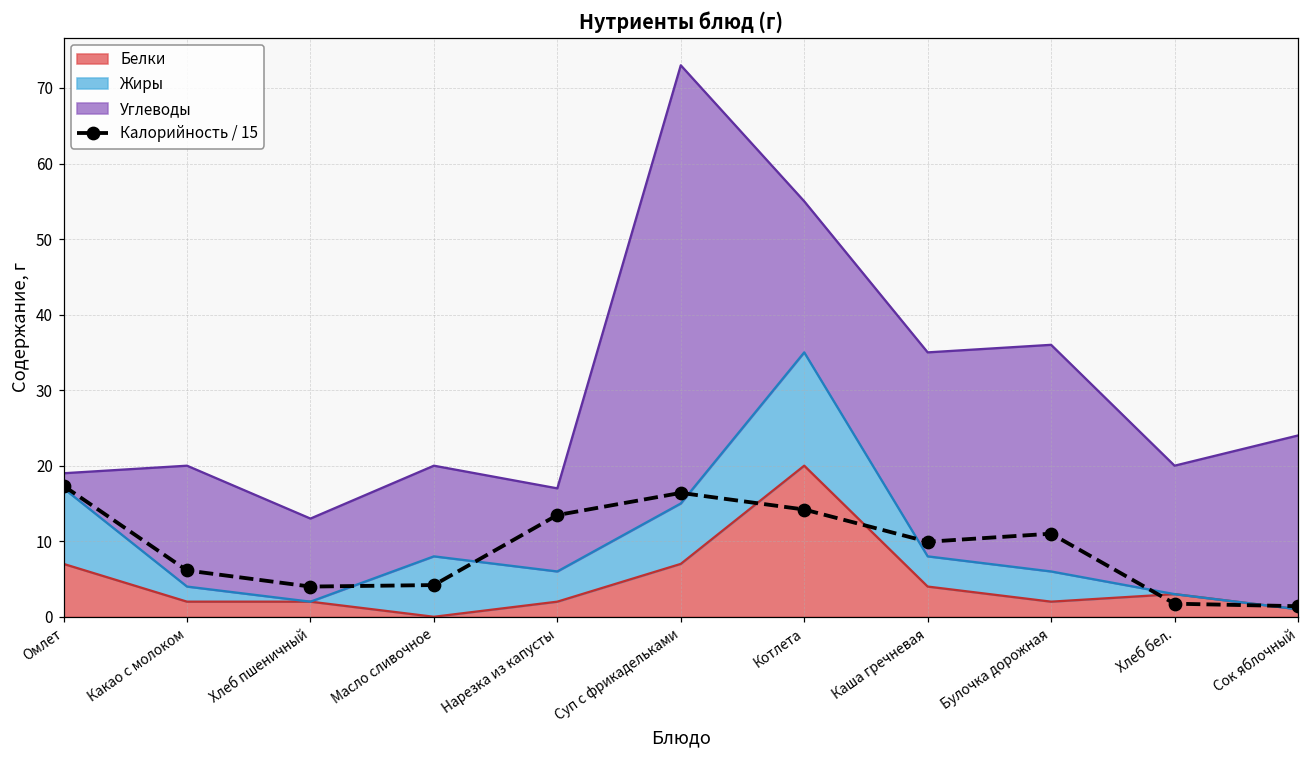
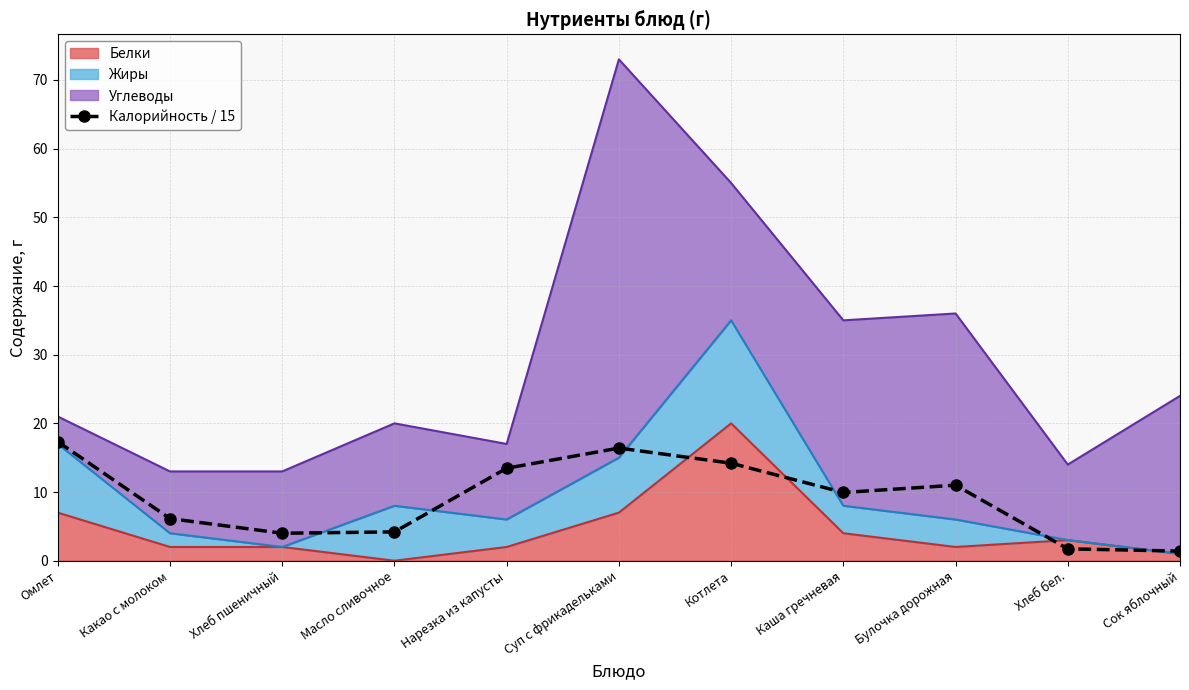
Углеводы, Омлет: 2 -> 4
Углеводы, Какао с молоком: 16 -> 9
Углеводы, Хлеб бел.: 17 -> 11
